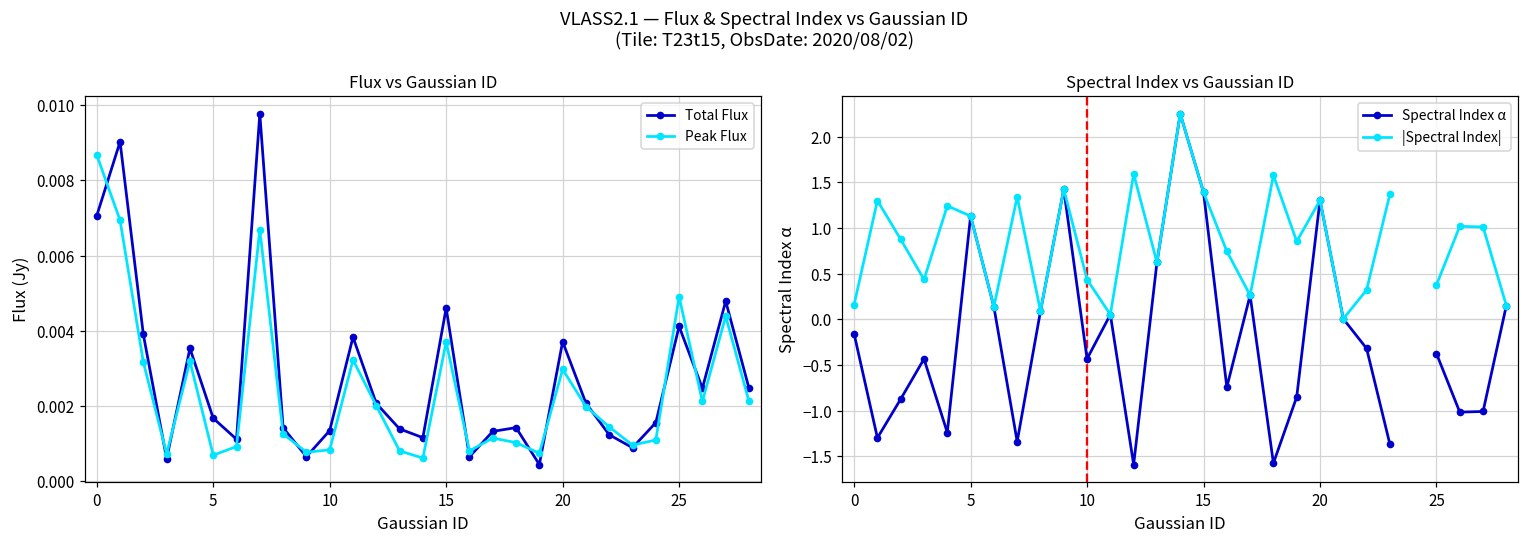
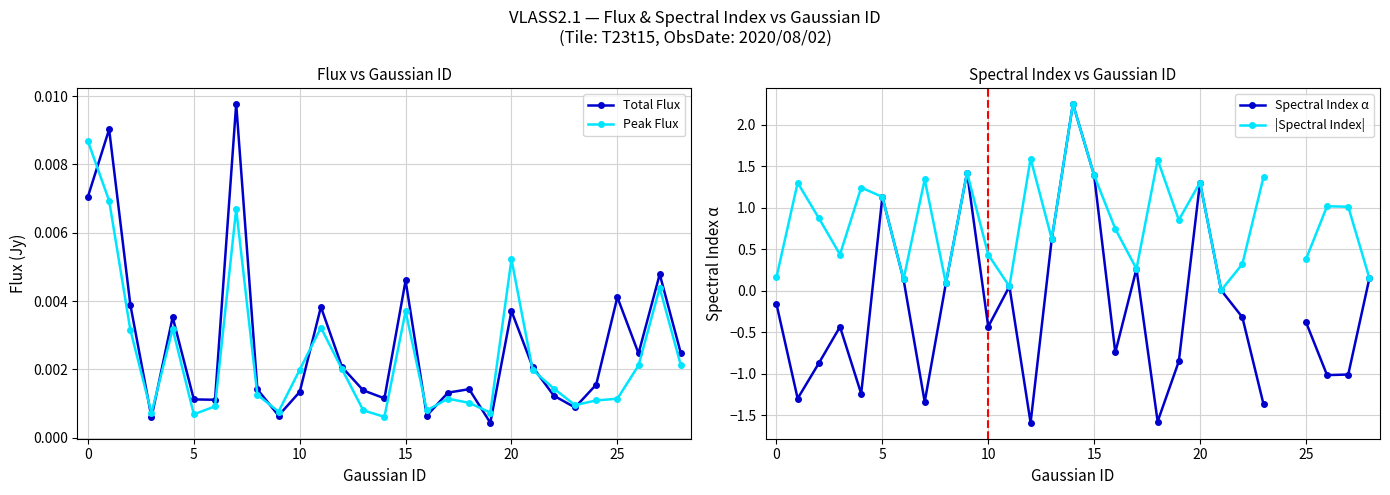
Flux vs Gaussian ID, Total Flux, 5: 0.0017 -> 0.0011
Flux vs Gaussian ID, Peak Flux, 10: 0.0008 -> 0.0020
Flux vs Gaussian ID, Peak Flux, 20: 0.0030 -> 0.0052
Flux vs Gaussian ID, Peak Flux, 25: 0.0049 -> 0.0011
